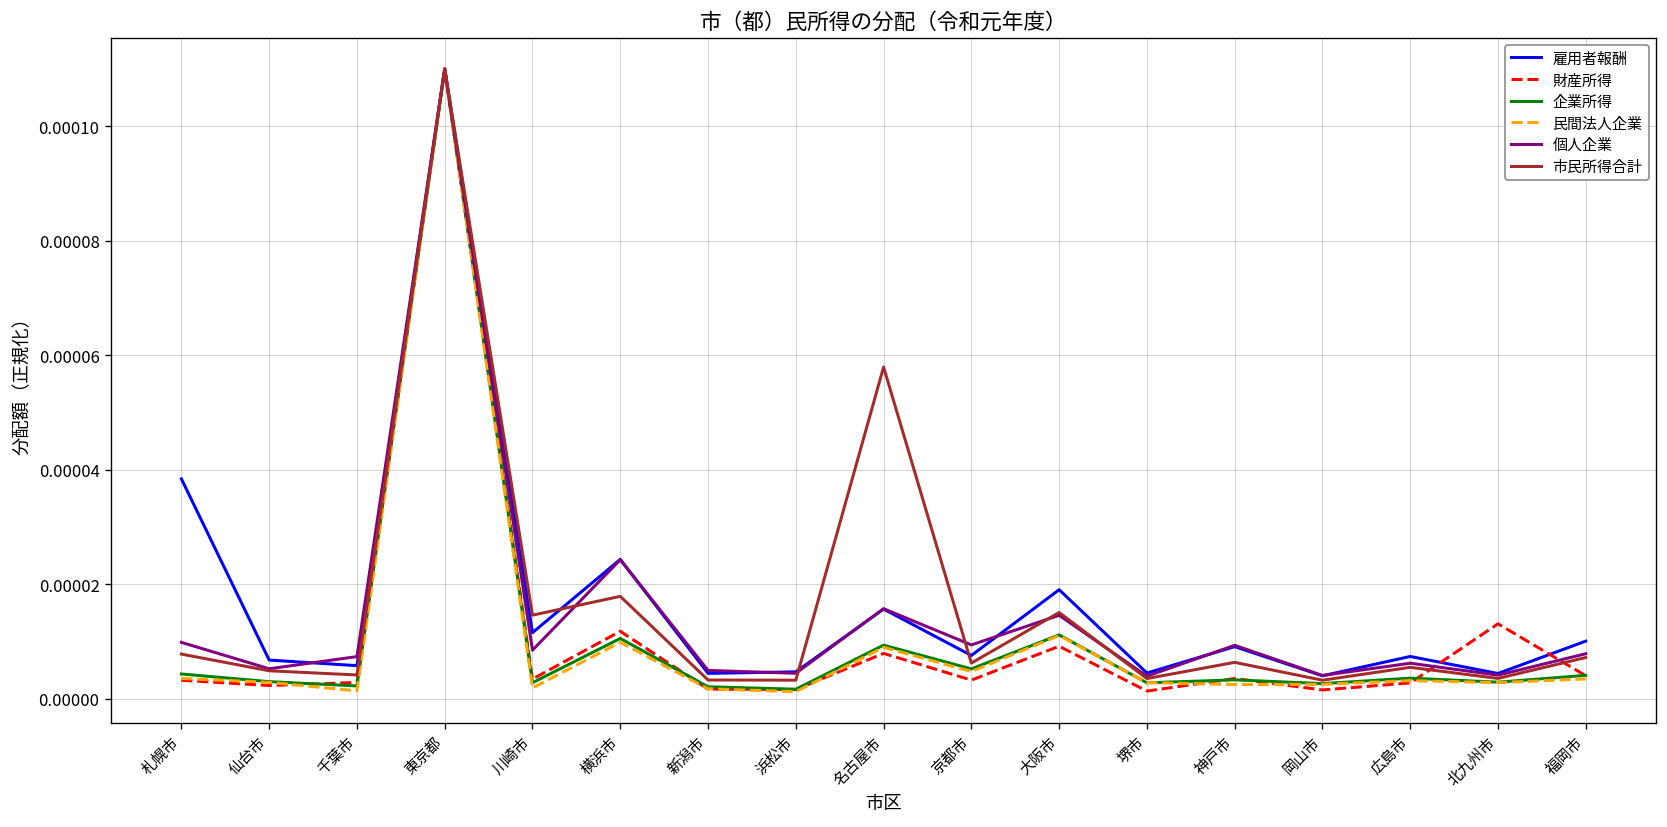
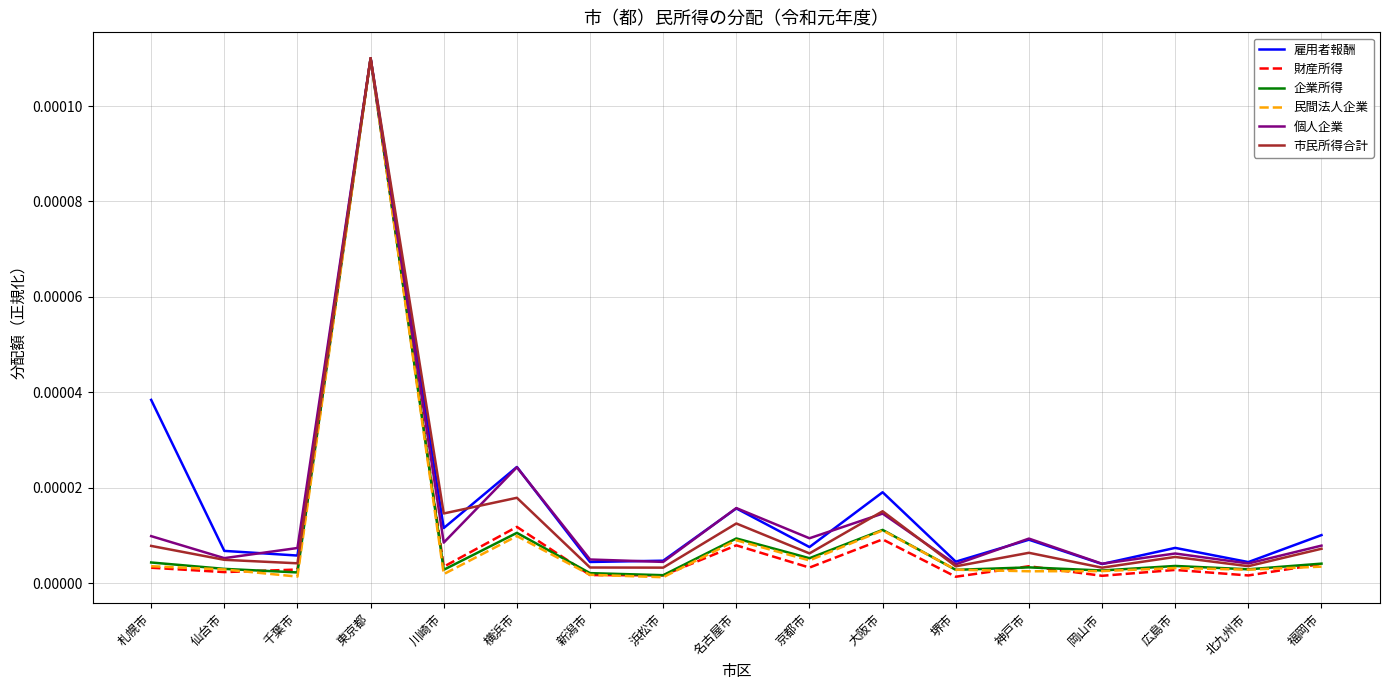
市民所得合計, 名古屋市: 0.000058 -> 0.000013
財産所得, 北九州市: 0.000013 -> 0.000002
